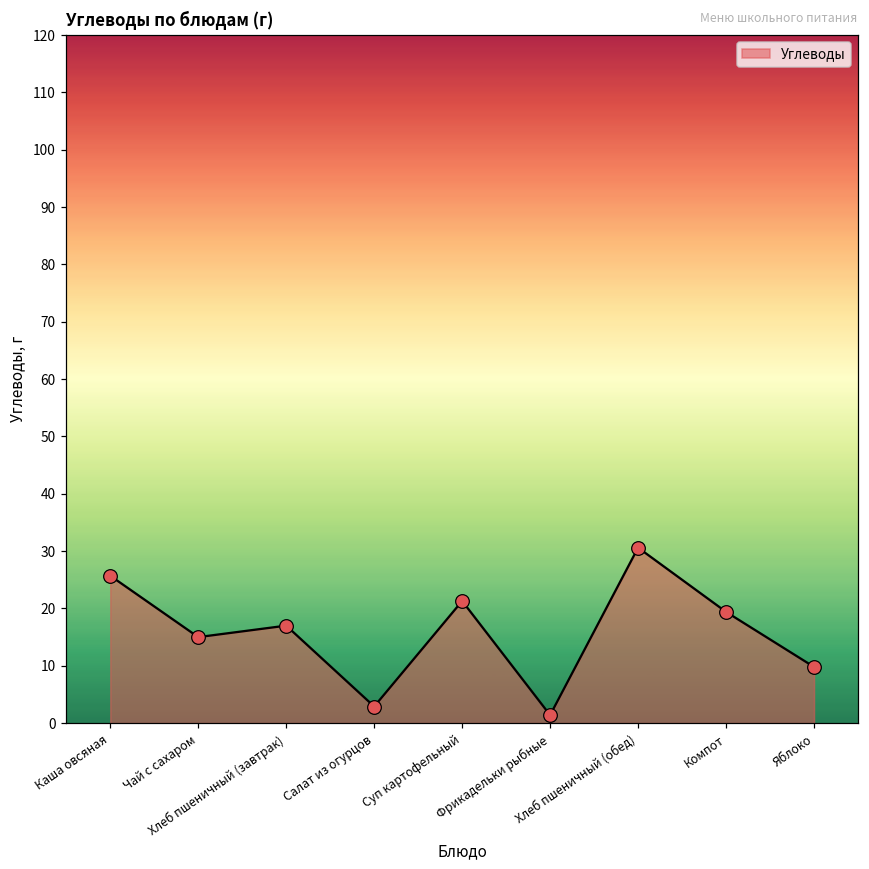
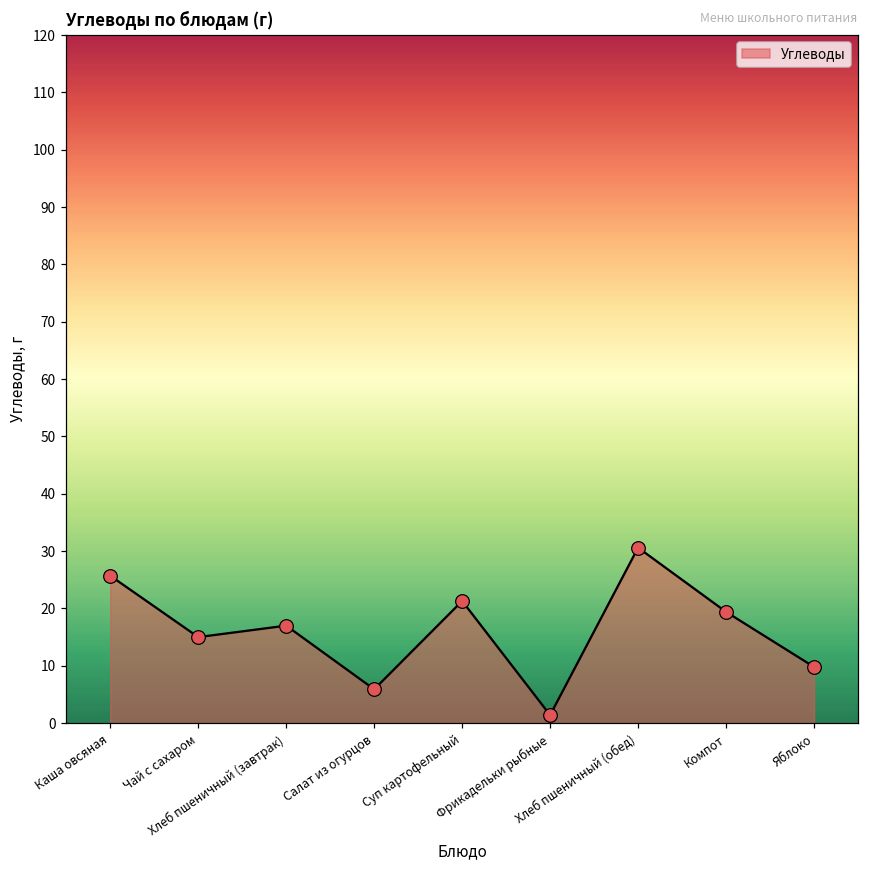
Салат из огурцов: 3 -> 6
